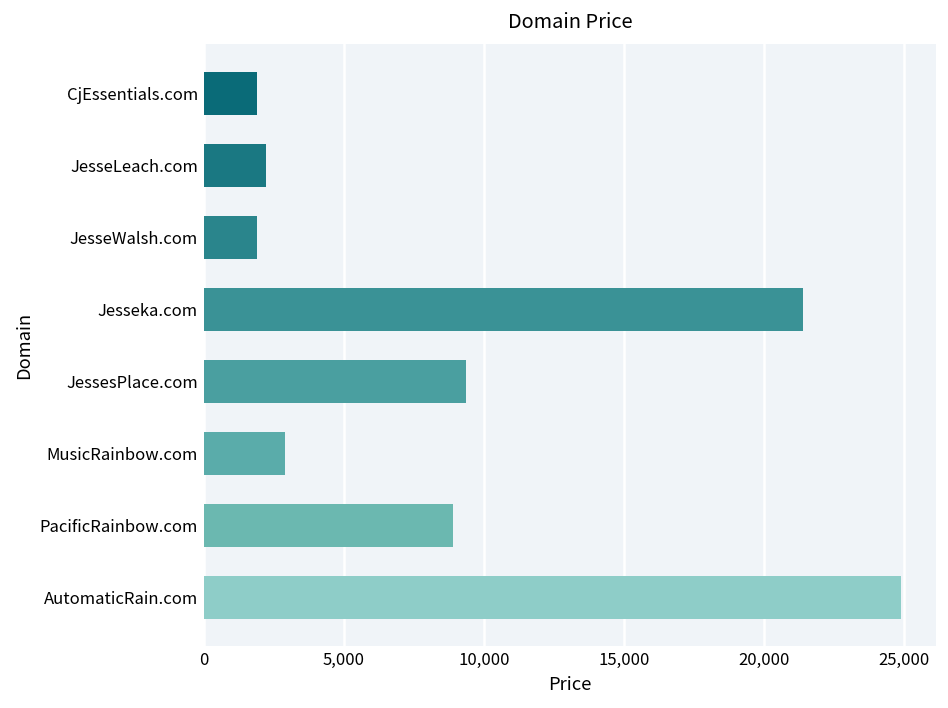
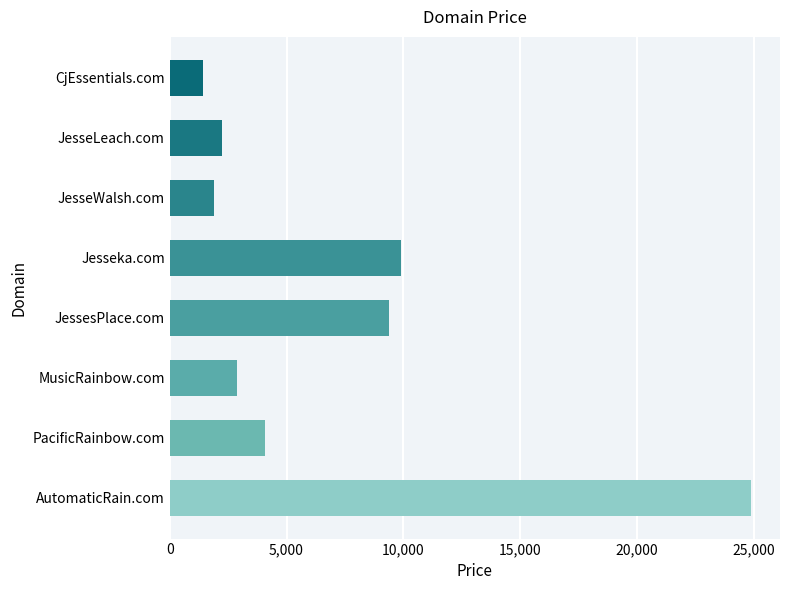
CjEssentials.com: 1,900 -> 1,400
Jesseka.com: 21,400 -> 9,900
PacificRainbow.com: 8,900 -> 4,100
